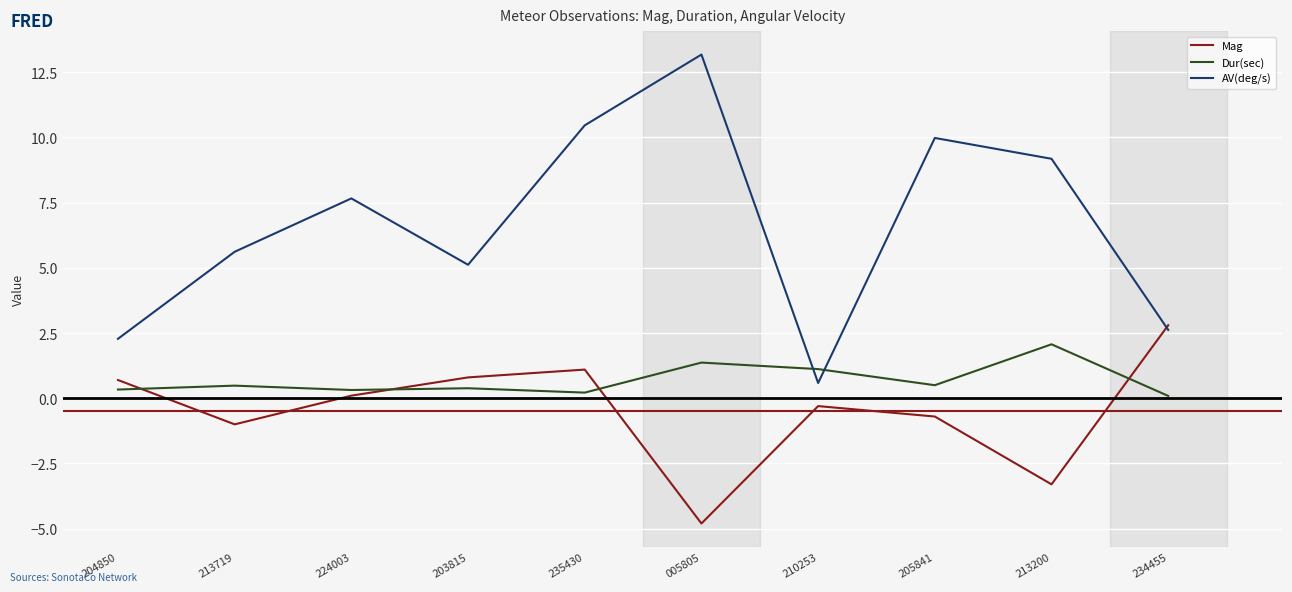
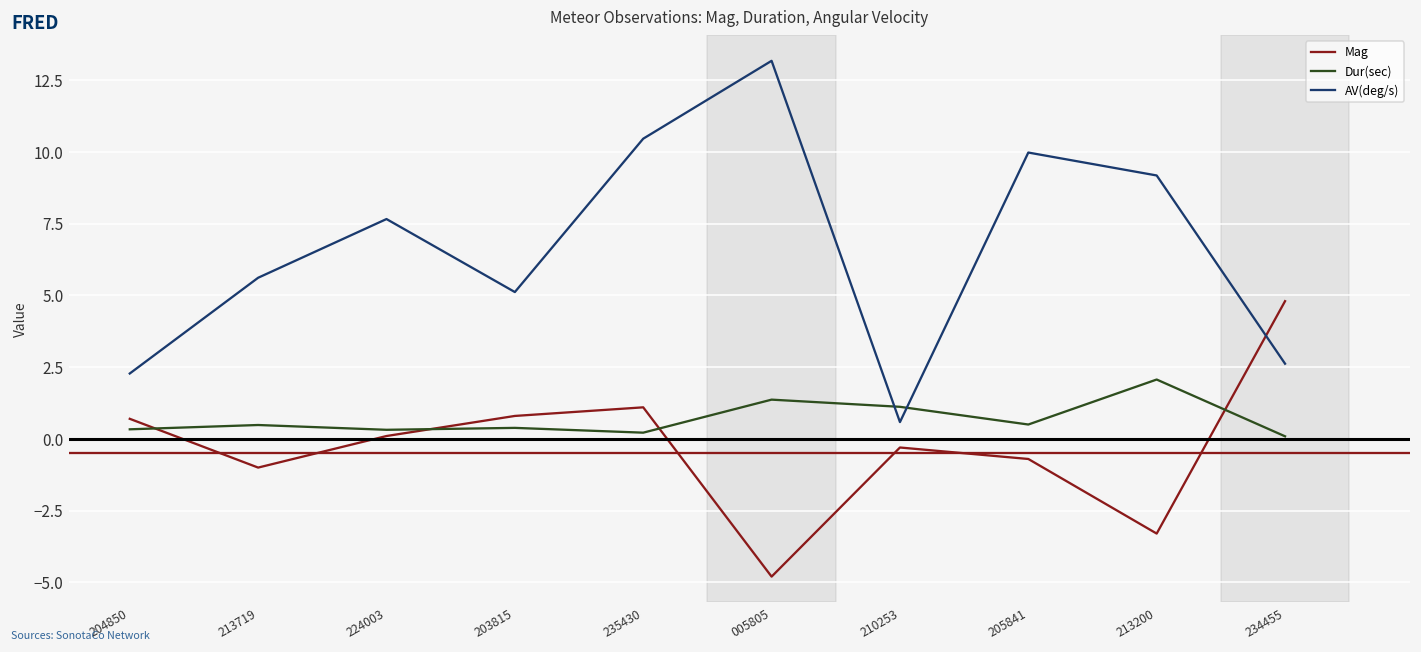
Mag, 234455: 2.8 -> 4.8
